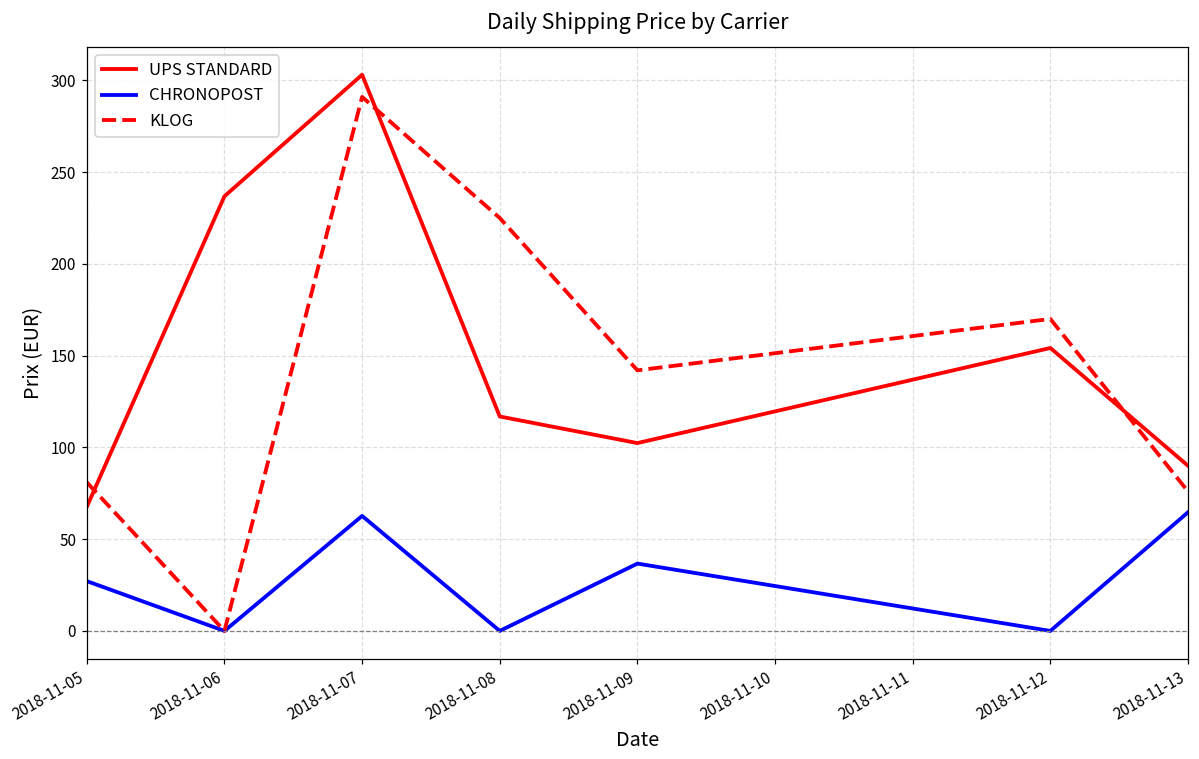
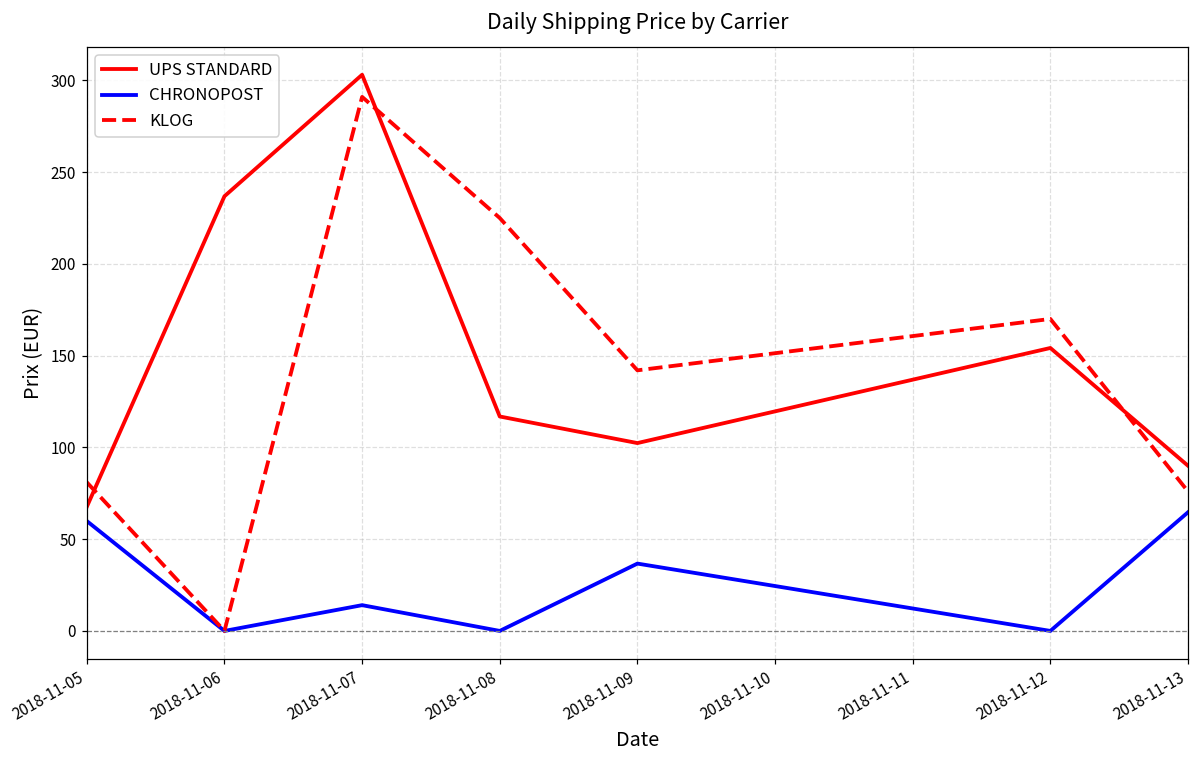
CHRONOPOST, 2018-11-05: 27 -> 60
CHRONOPOST, 2018-11-07: 63 -> 14
